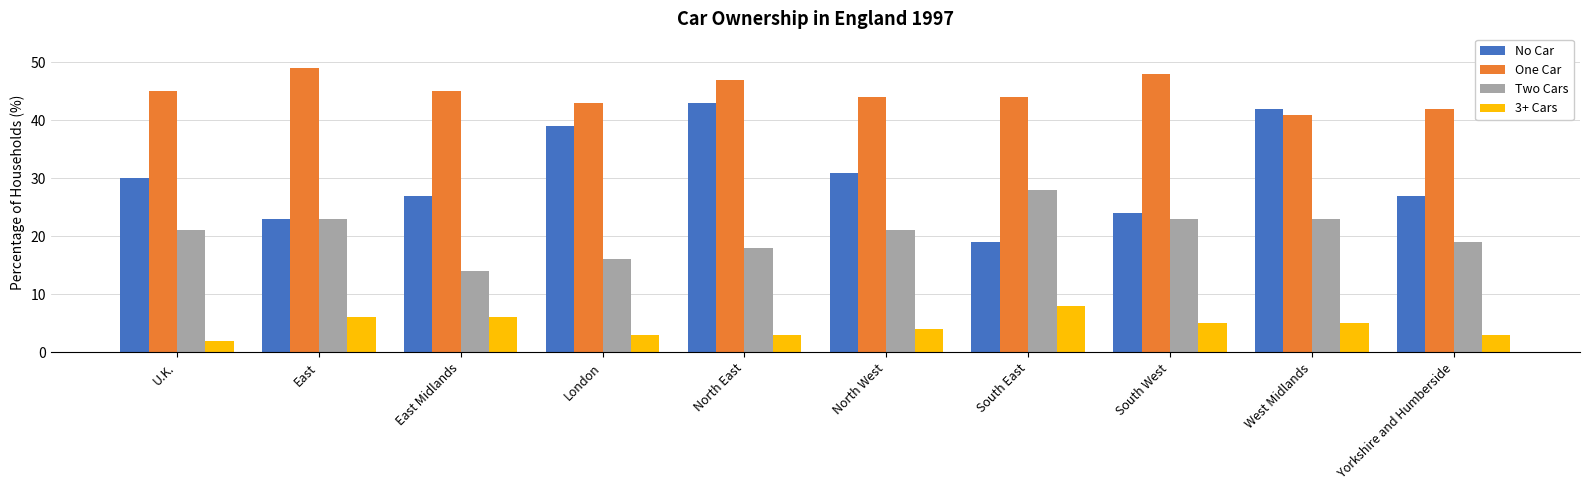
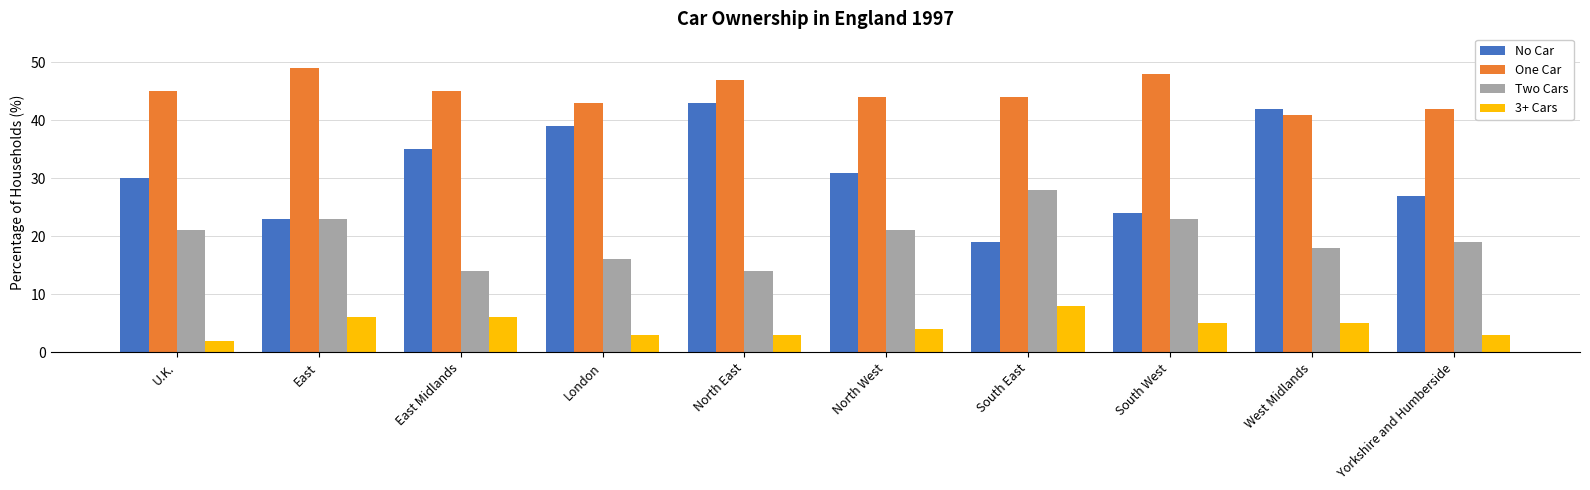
No Car, East Midlands: 27 -> 35
Two Cars, North East: 18 -> 14
Two Cars, West Midlands: 23 -> 18
